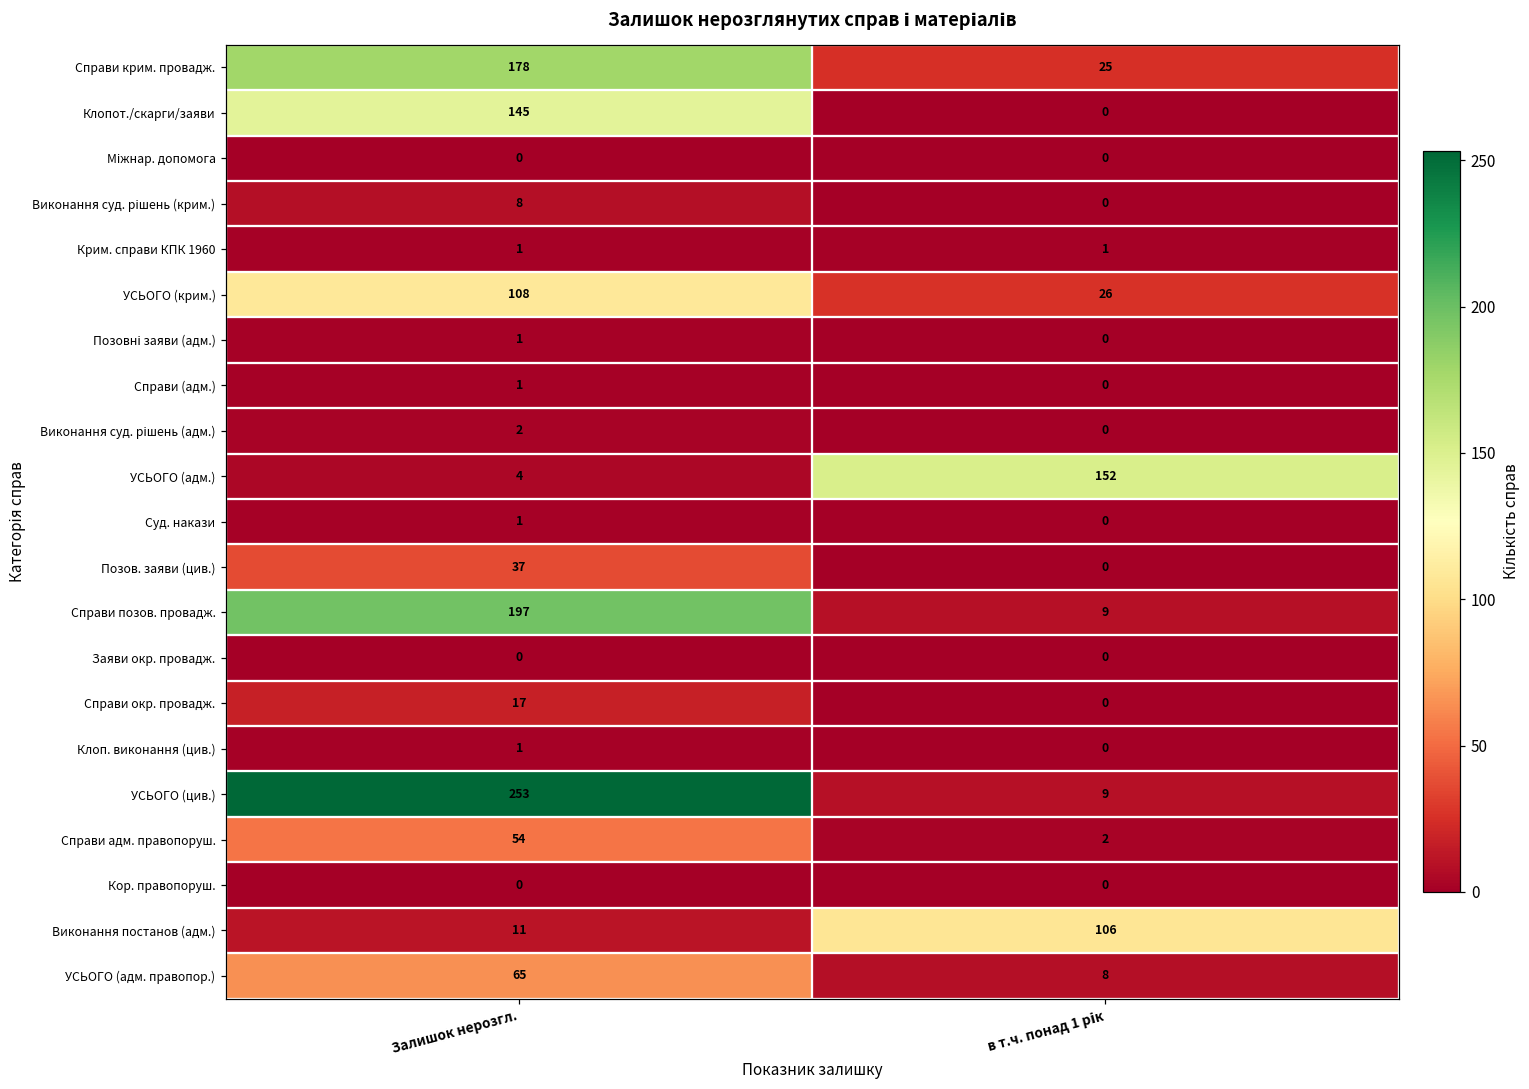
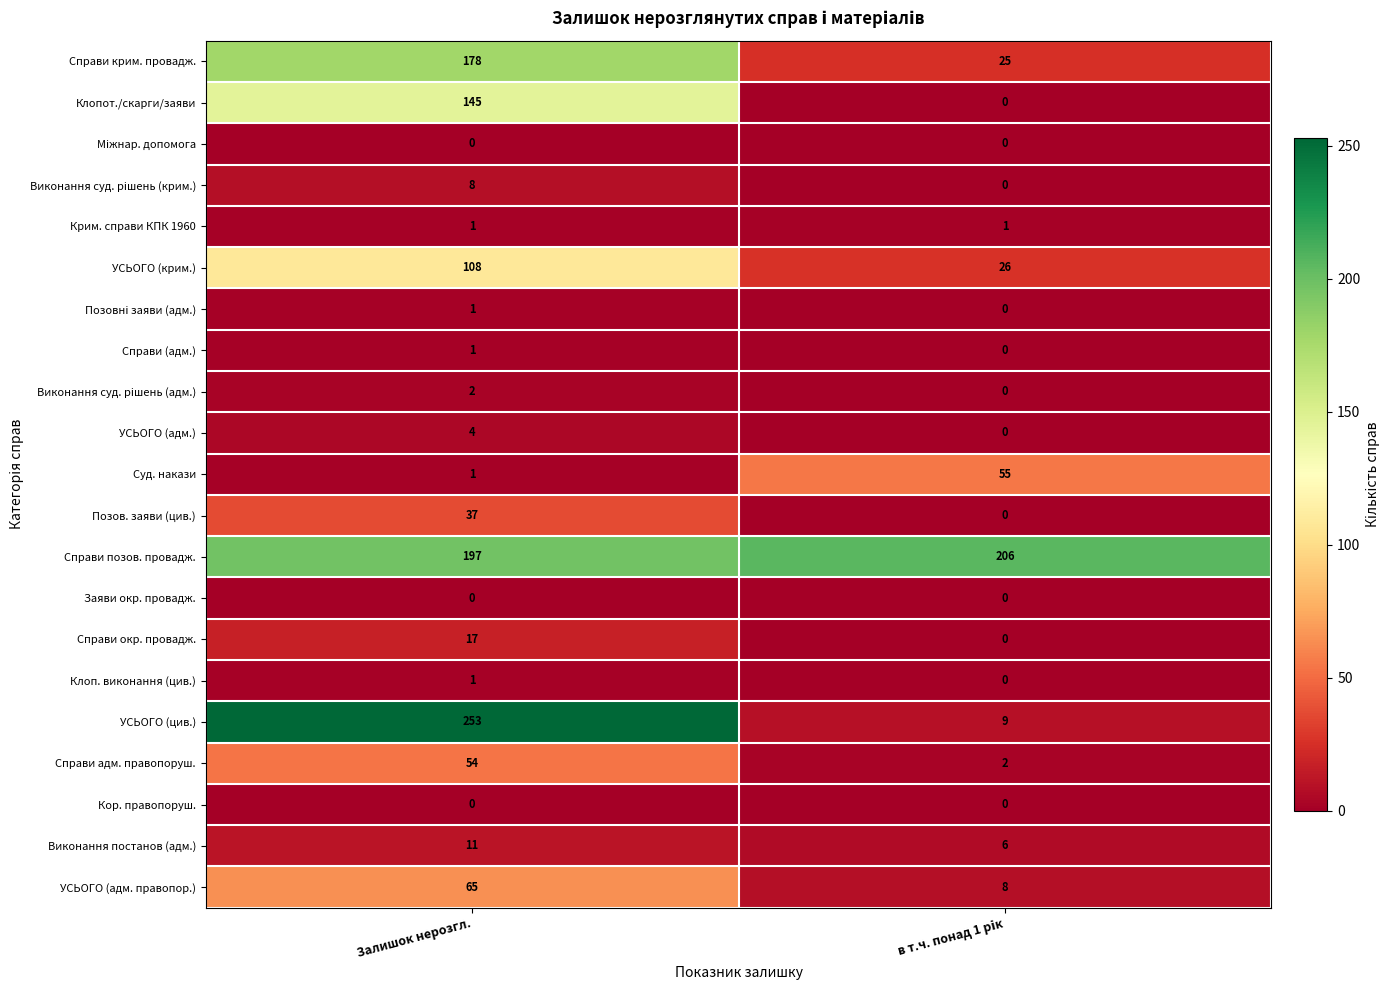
УСЬОГО (адм.), в т.ч. понад 1 рік: 152 -> 0
Суд. накази, в т.ч. понад 1 рік: 0 -> 55
Справи позов. провадж., в т.ч. понад 1 рік: 9 -> 206
Виконання постанов (адм.), в т.ч. понад 1 рік: 106 -> 6
